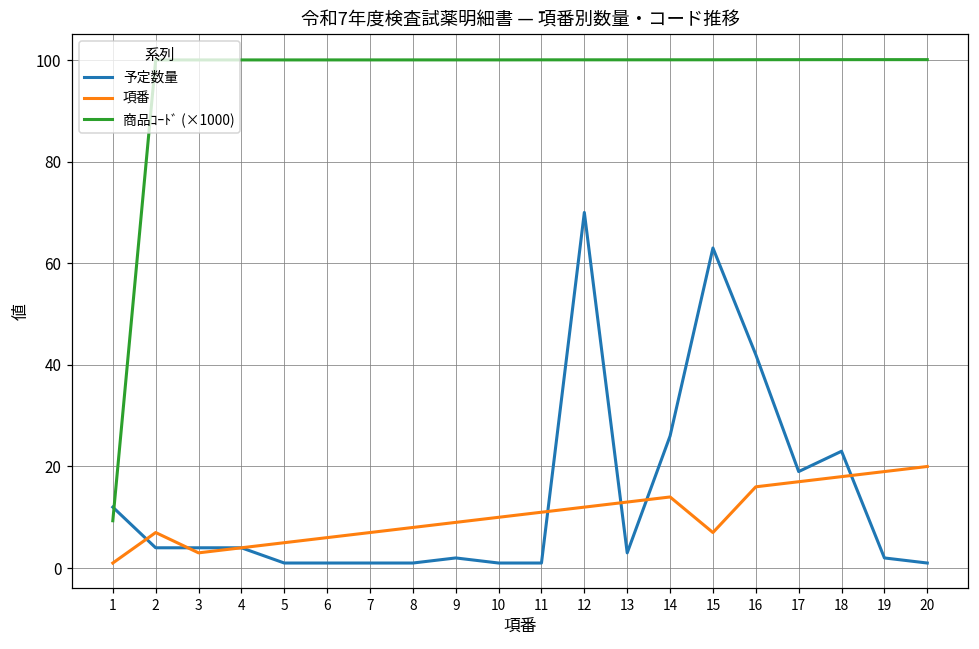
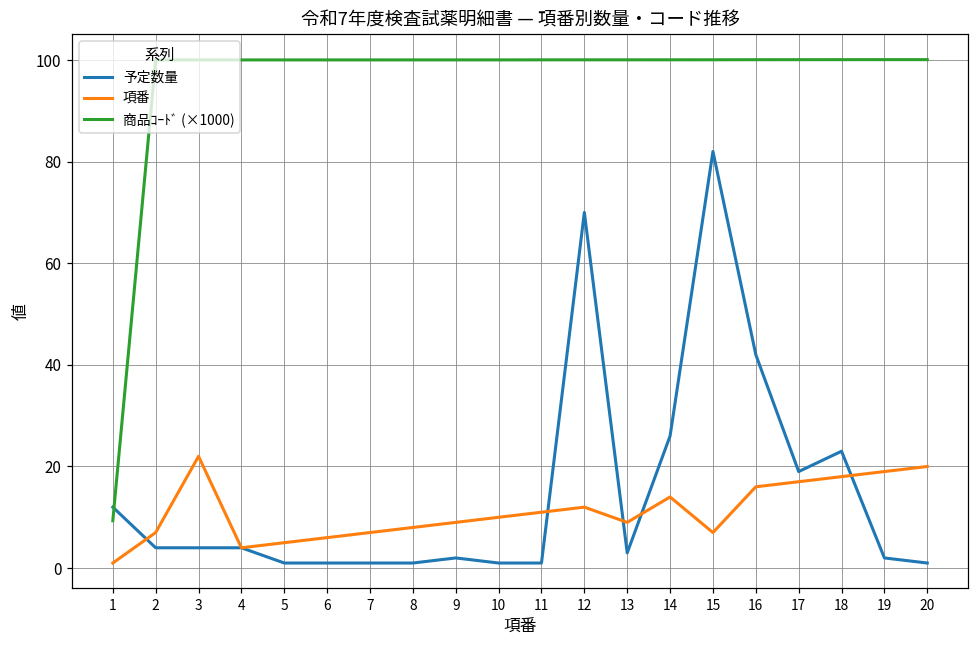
項番, 3: 3 -> 22
項番, 13: 13 -> 9
予定数量, 15: 63 -> 82
